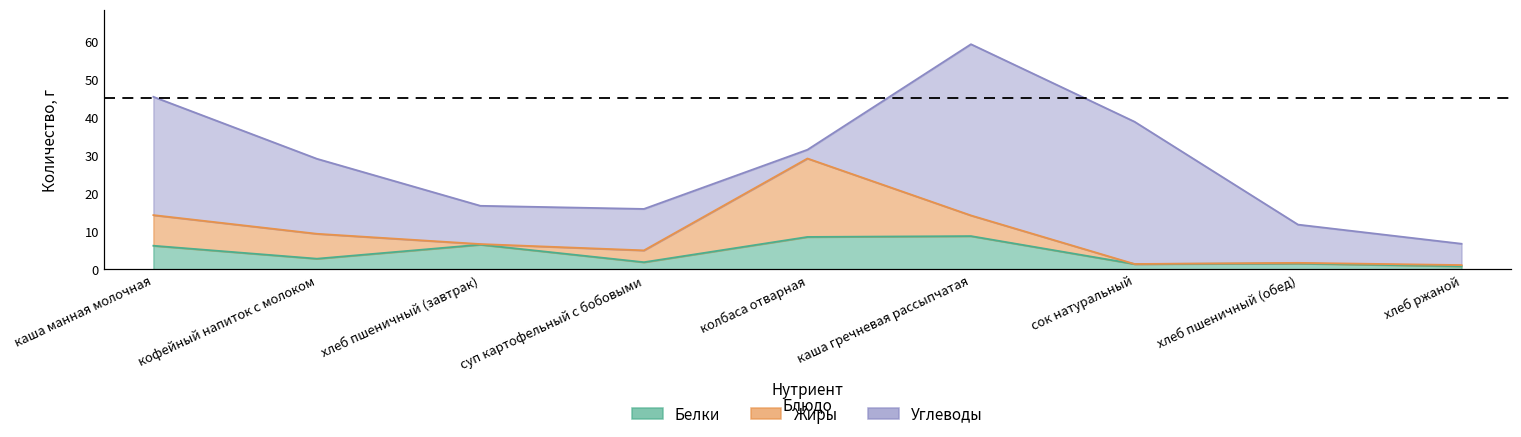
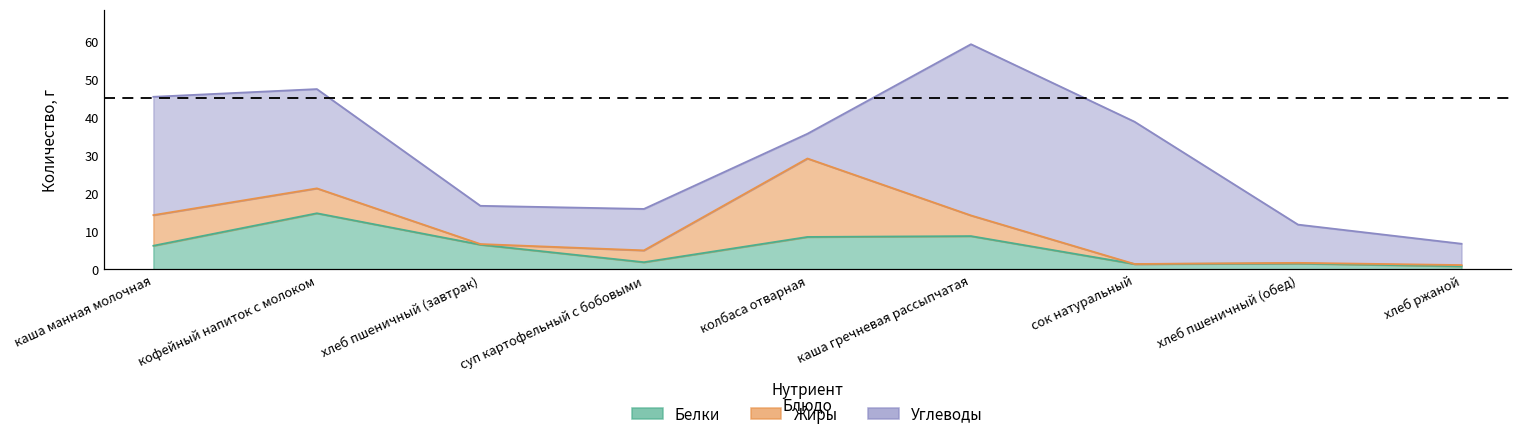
Белки, кофейный напиток с молоком: 3 -> 15
Углеводы, кофейный напиток с молоком: 20 -> 26
Углеводы, колбаса отварная: 2 -> 7
